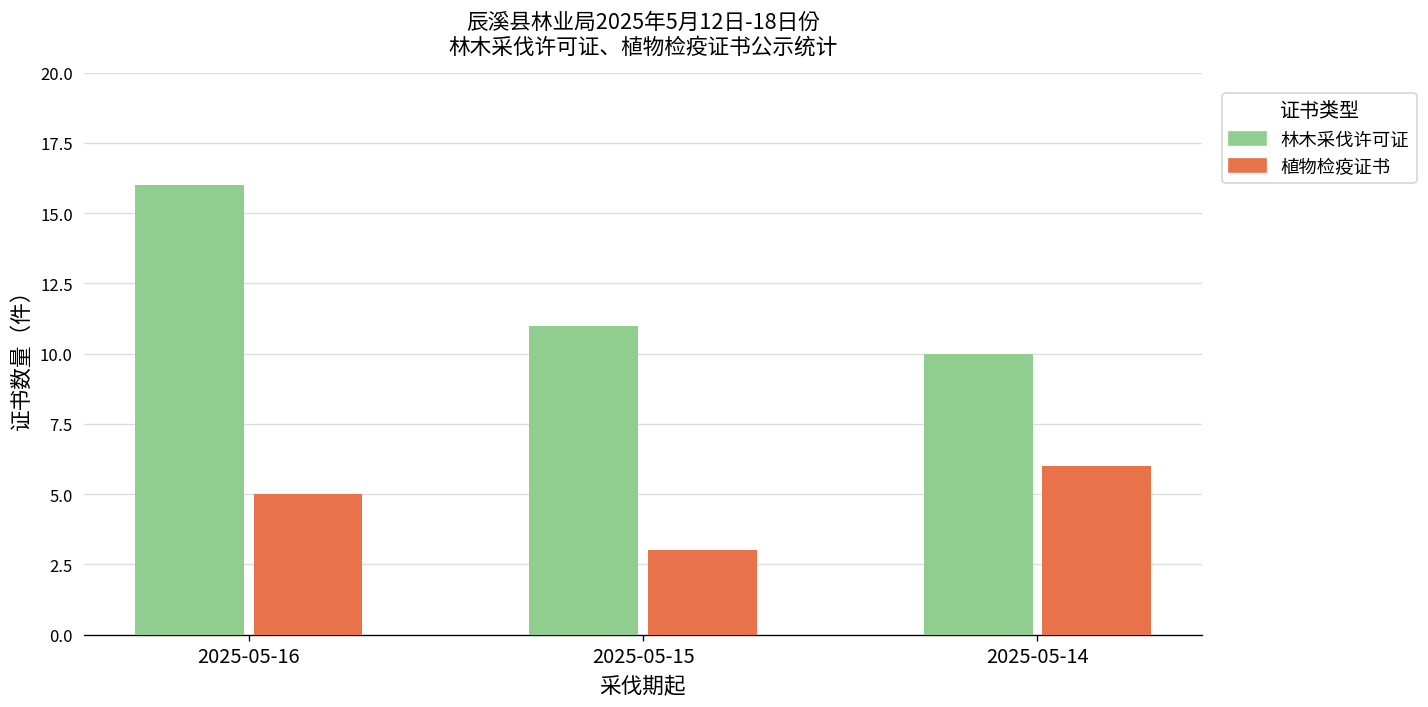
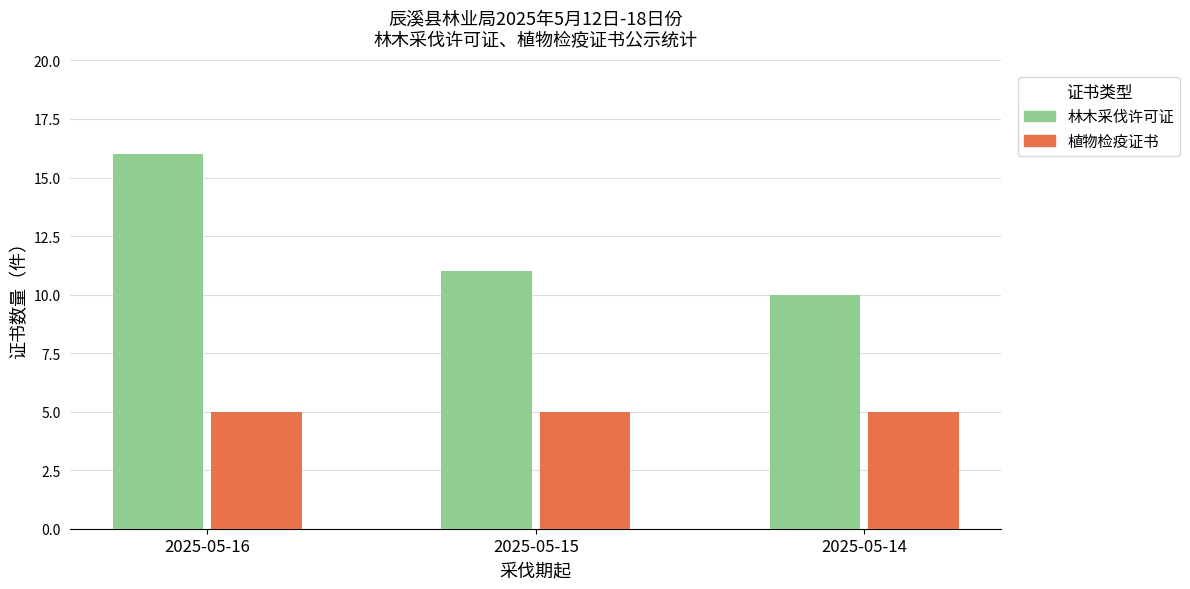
植物检疫证书, 2025-05-15: 3 -> 5
植物检疫证书, 2025-05-14: 6 -> 5
